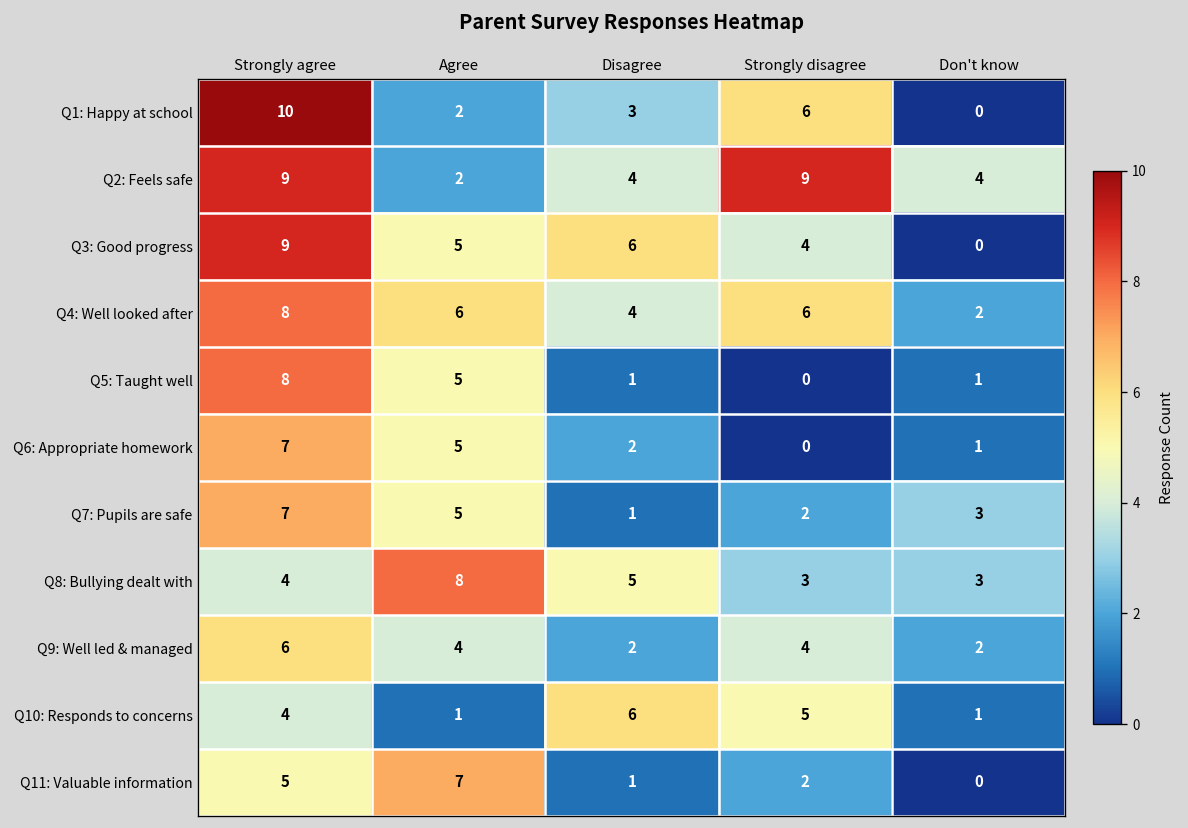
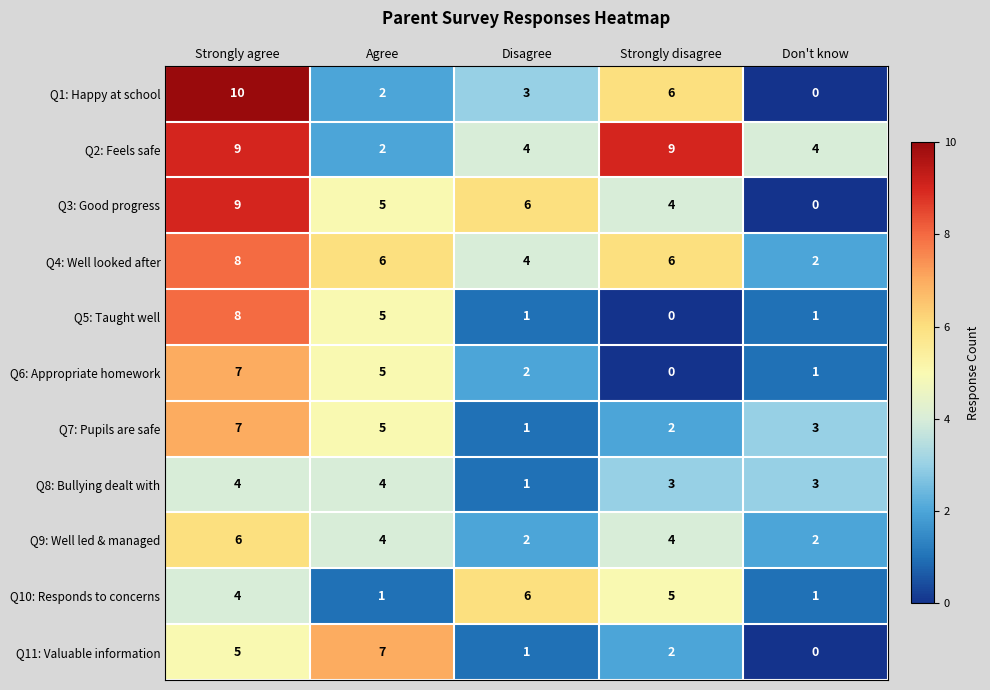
Q8: Bullying dealt with, Agree: 8 -> 4
Q8: Bullying dealt with, Disagree: 5 -> 1
